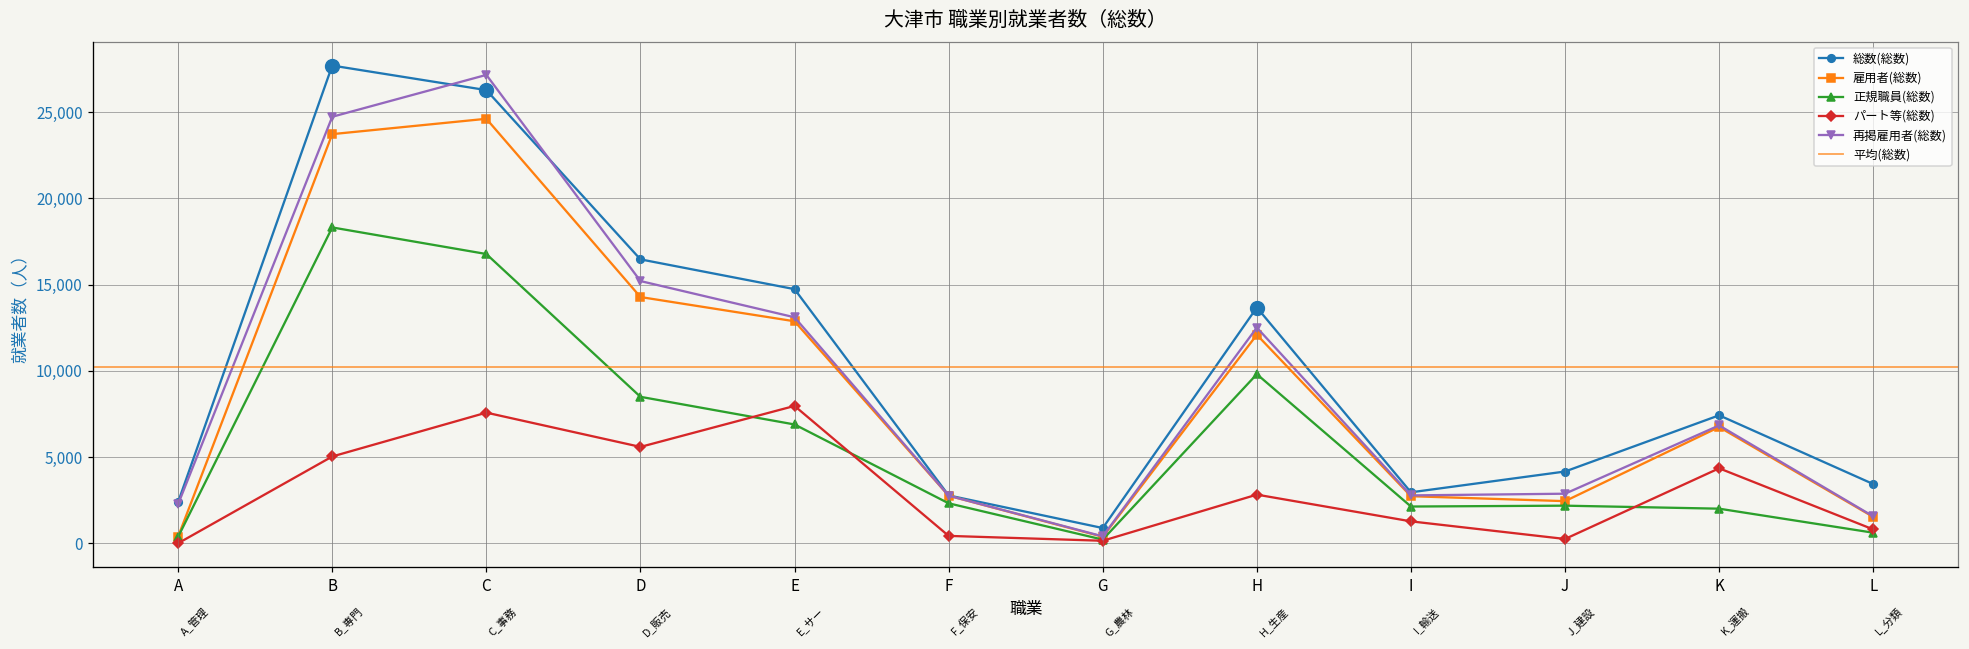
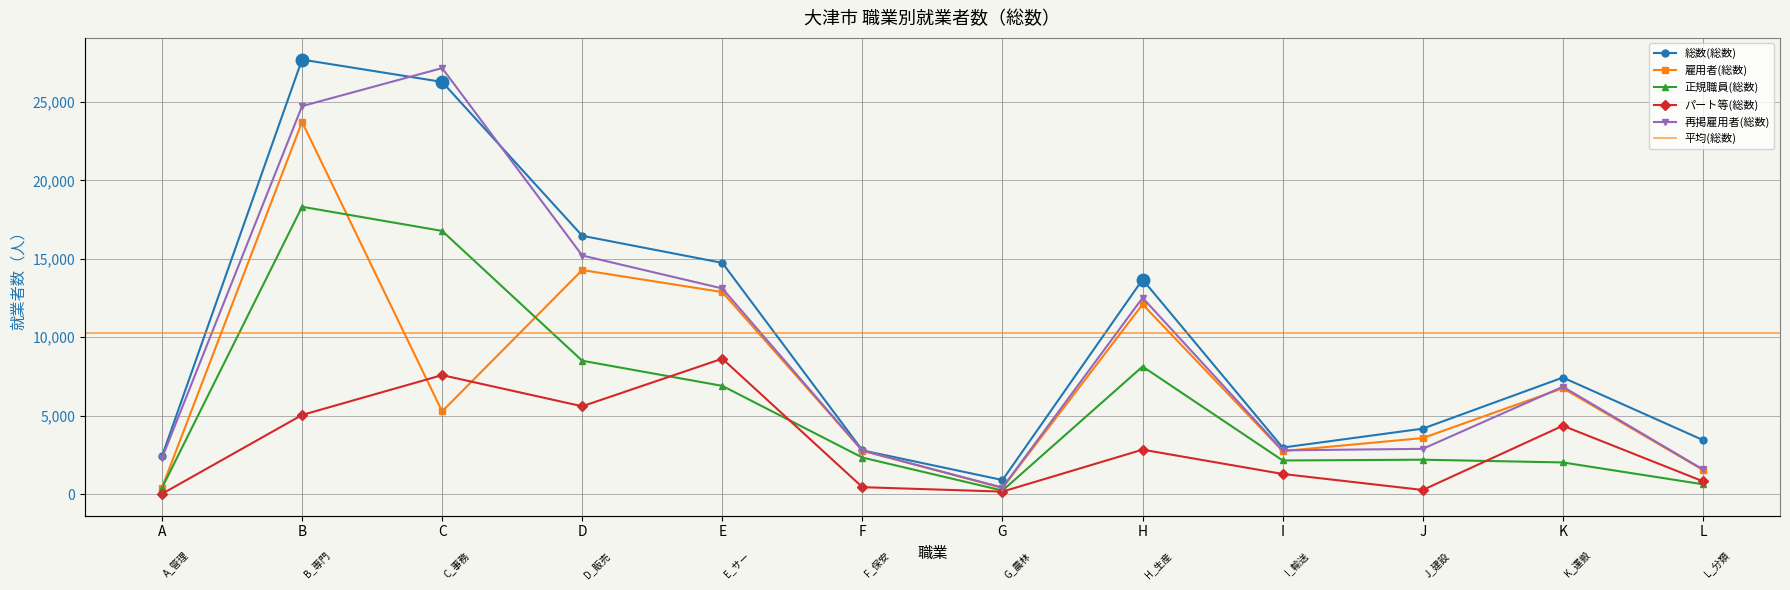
雇用者(総数), C: 24,600 -> 5,300
パート等(総数), E: 8,000 -> 8,600
正規職員(総数), H: 9,800 -> 8,100
雇用者(総数), J: 2,500 -> 3,600
